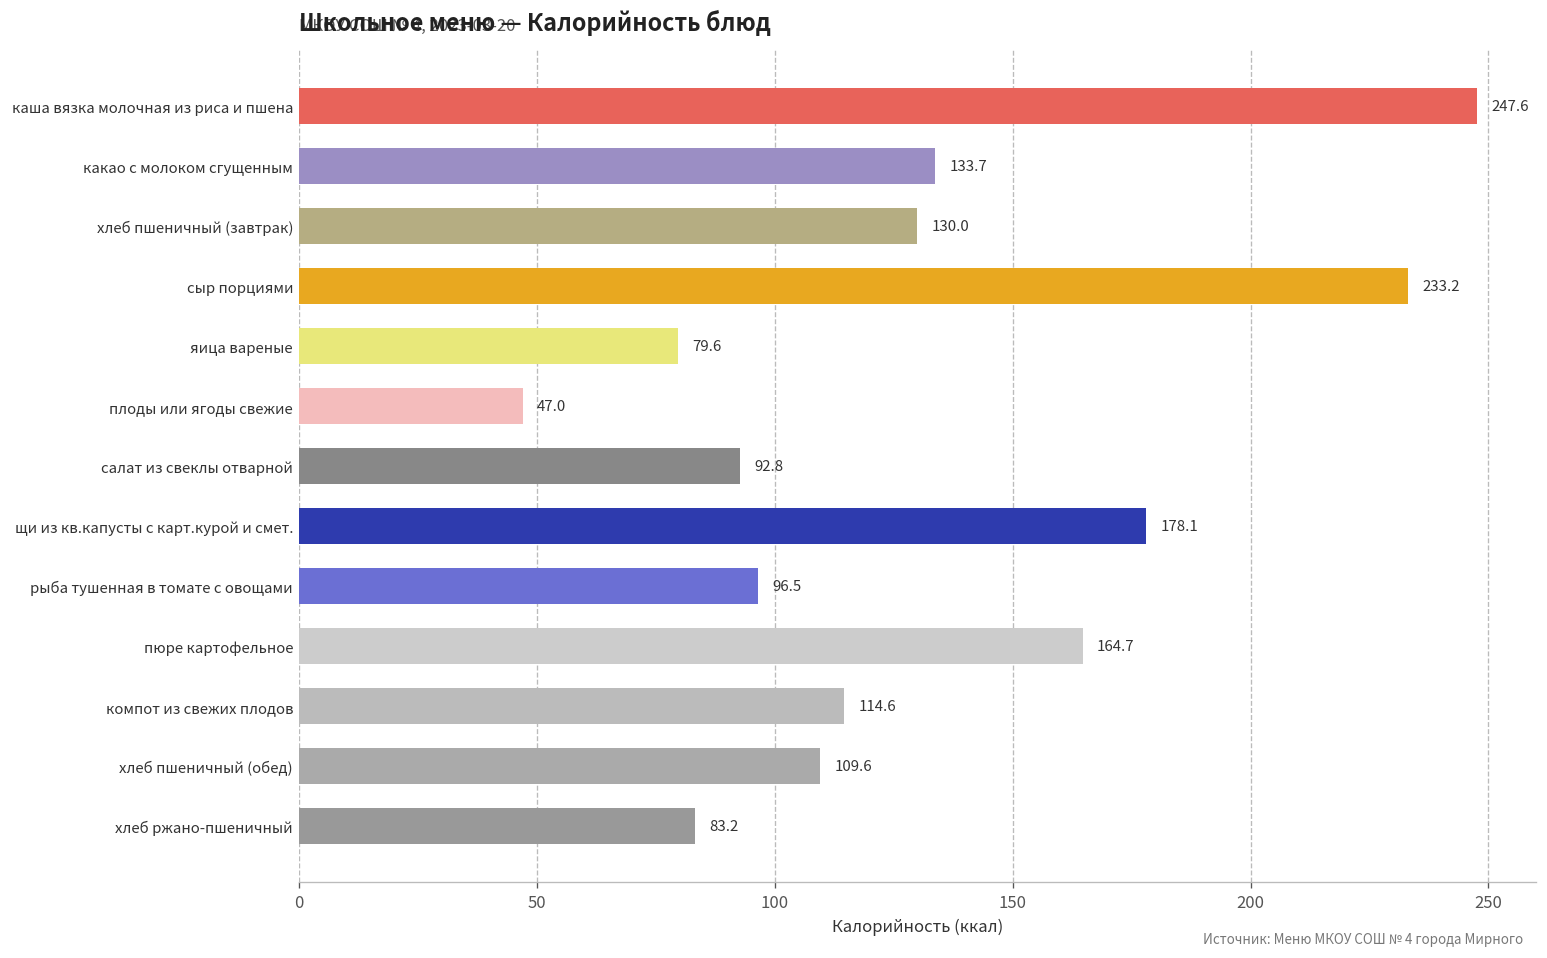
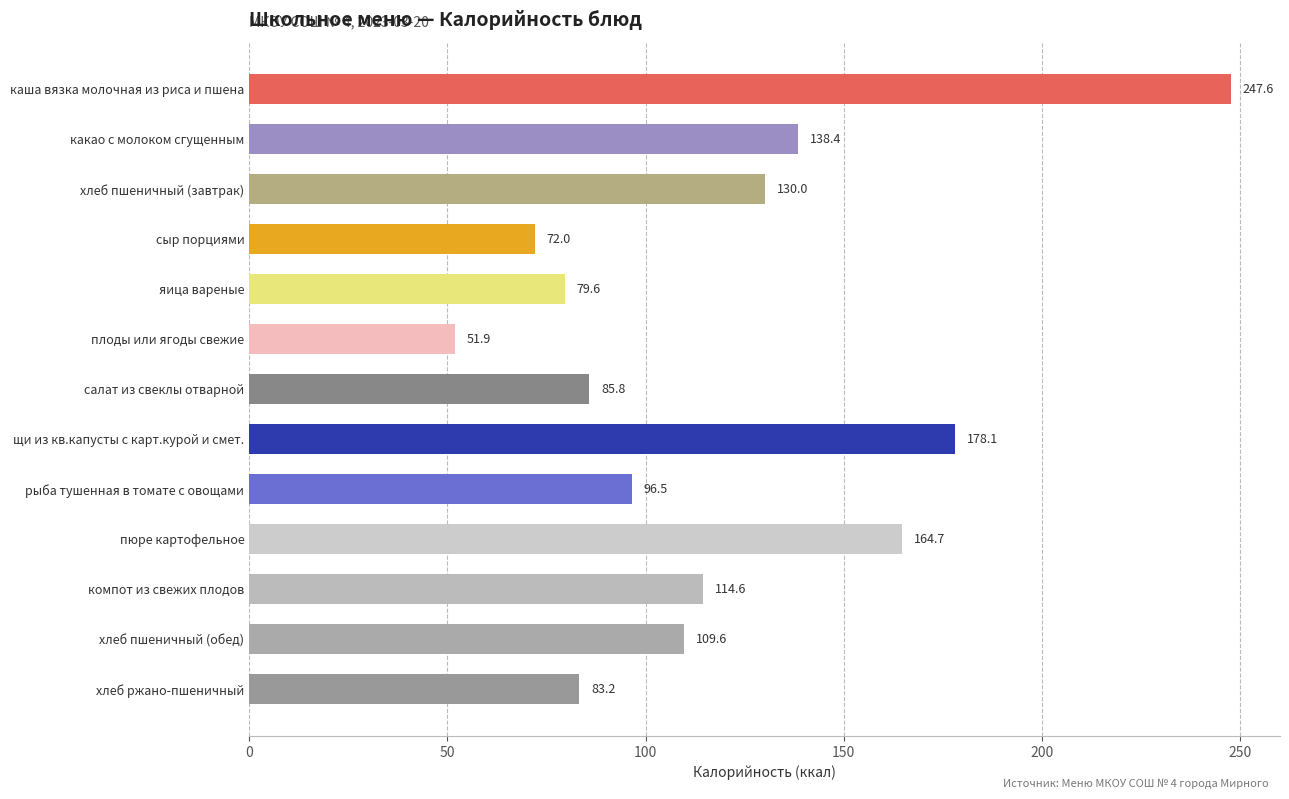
какао с молоком сгущенным: 133.7 -> 138.4
сыр порциями: 233.2 -> 72.0
плоды или ягоды свежие: 47.0 -> 51.9
салат из свеклы отварной: 92.8 -> 85.8
